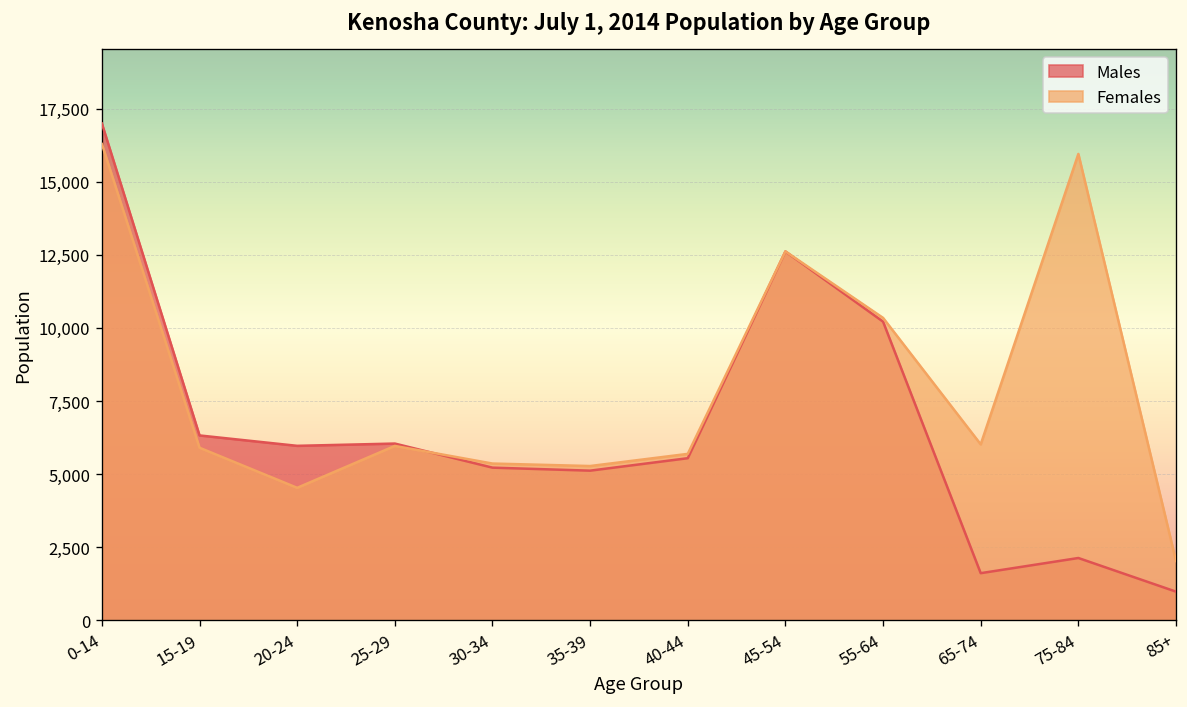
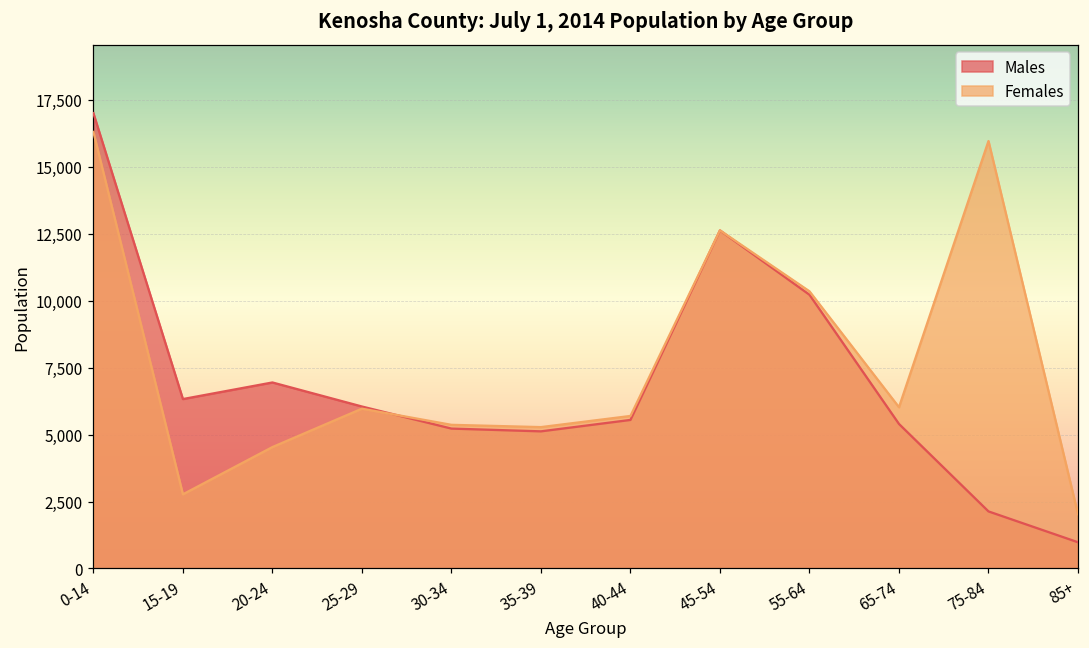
Females, 15-19: 5,900 -> 2,800
Males, 20-24: 6,000 -> 6,900
Males, 65-74: 1,600 -> 5,400
